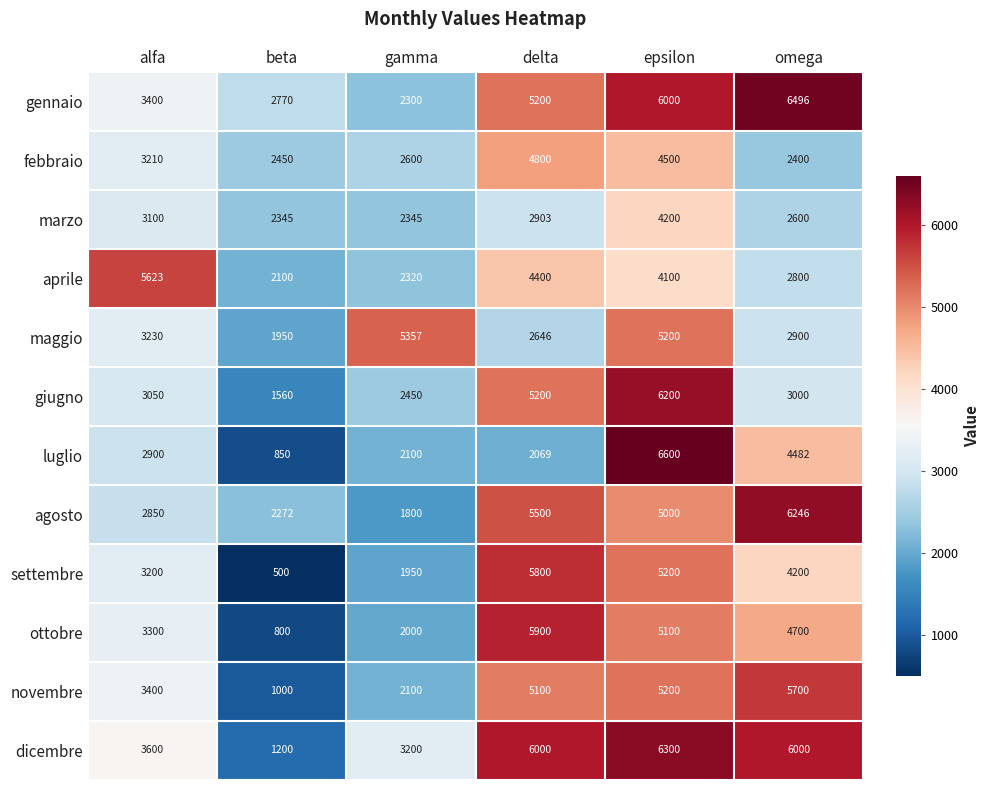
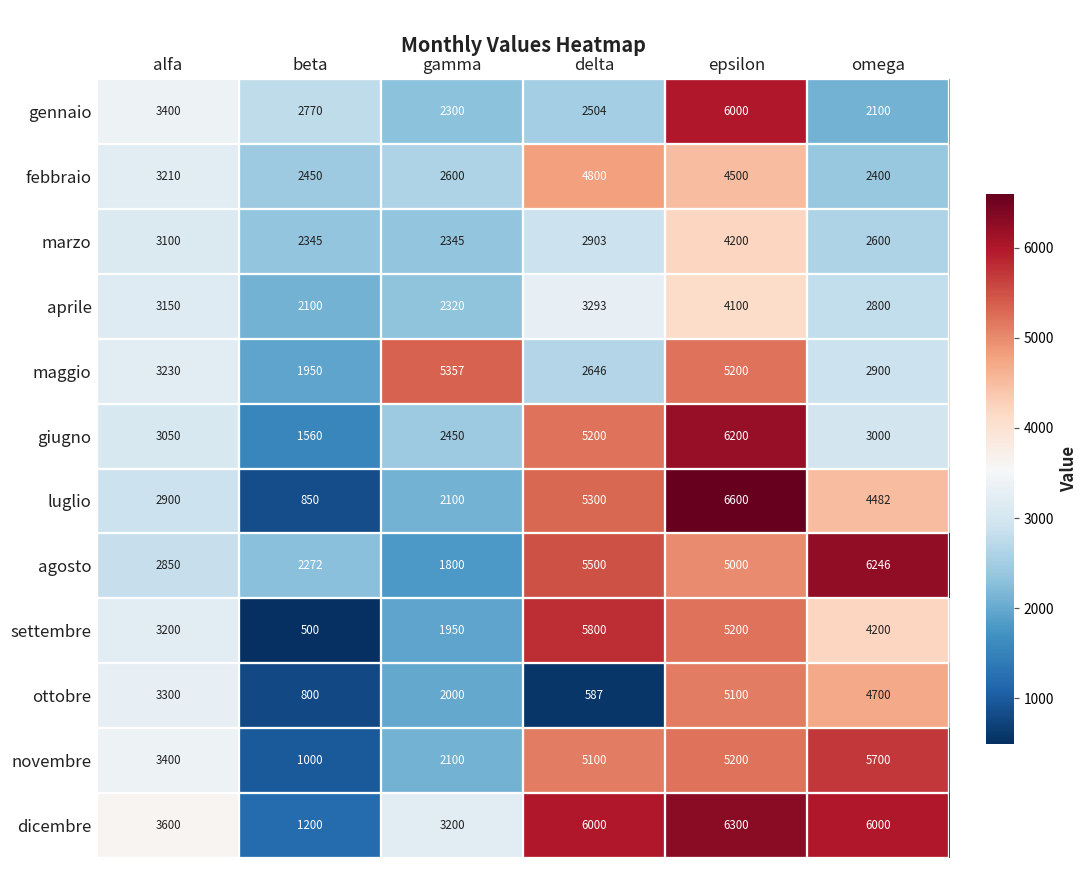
gennaio, delta: 5200 -> 2504
gennaio, omega: 6496 -> 2100
aprile, alfa: 5623 -> 3150
aprile, delta: 4400 -> 3293
luglio, delta: 2069 -> 5300
ottobre, delta: 5900 -> 587
